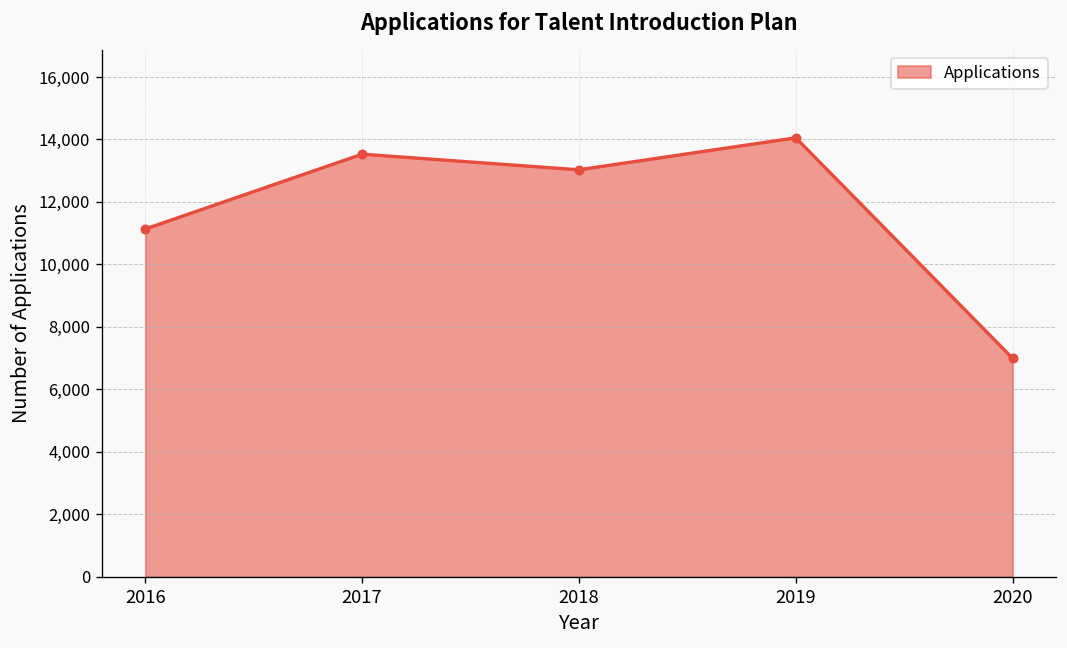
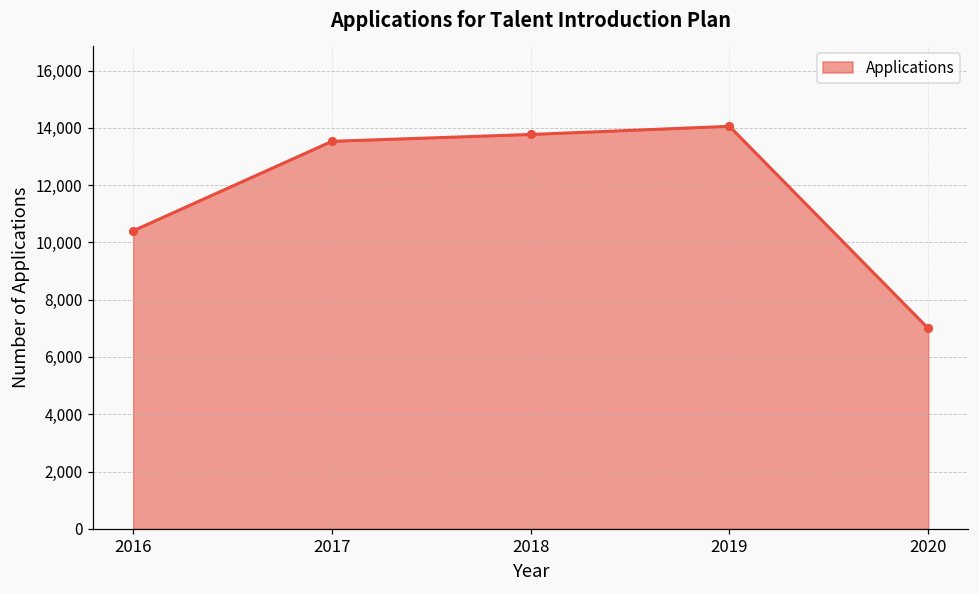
2016: 11,100 -> 10,400
2018: 13,000 -> 13,800
